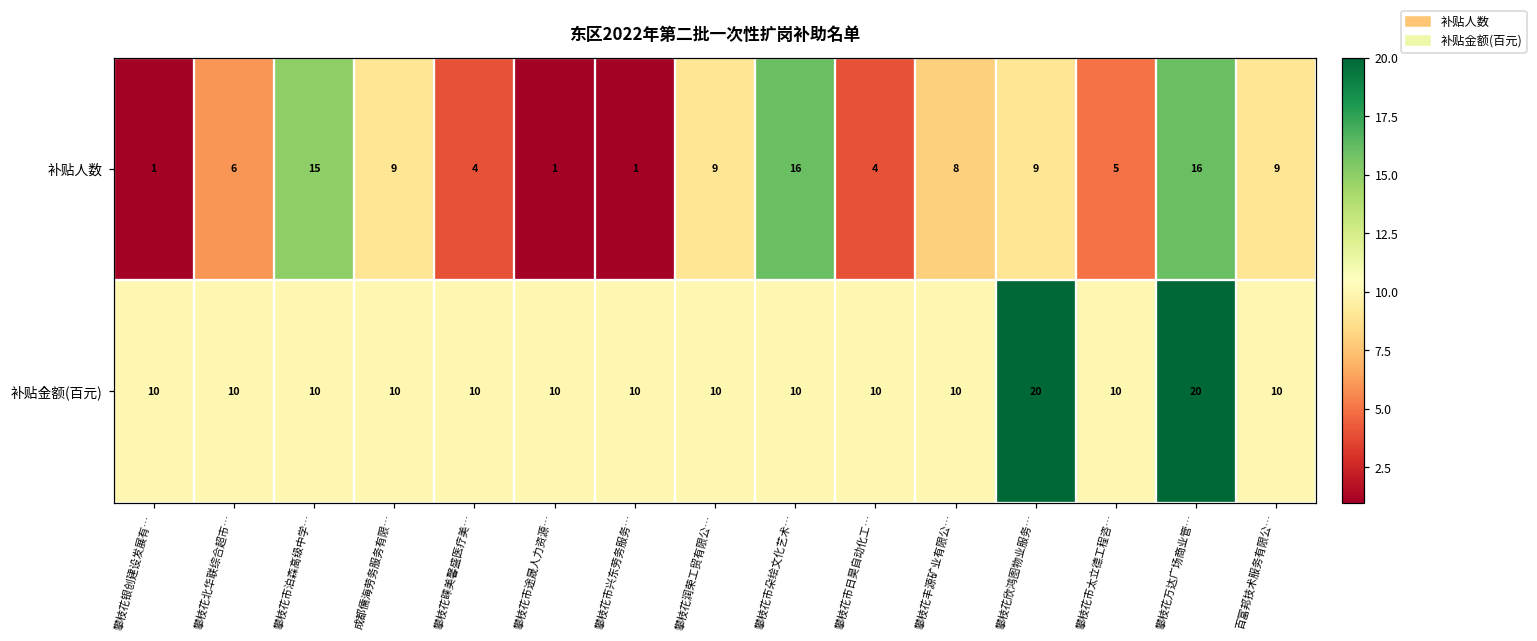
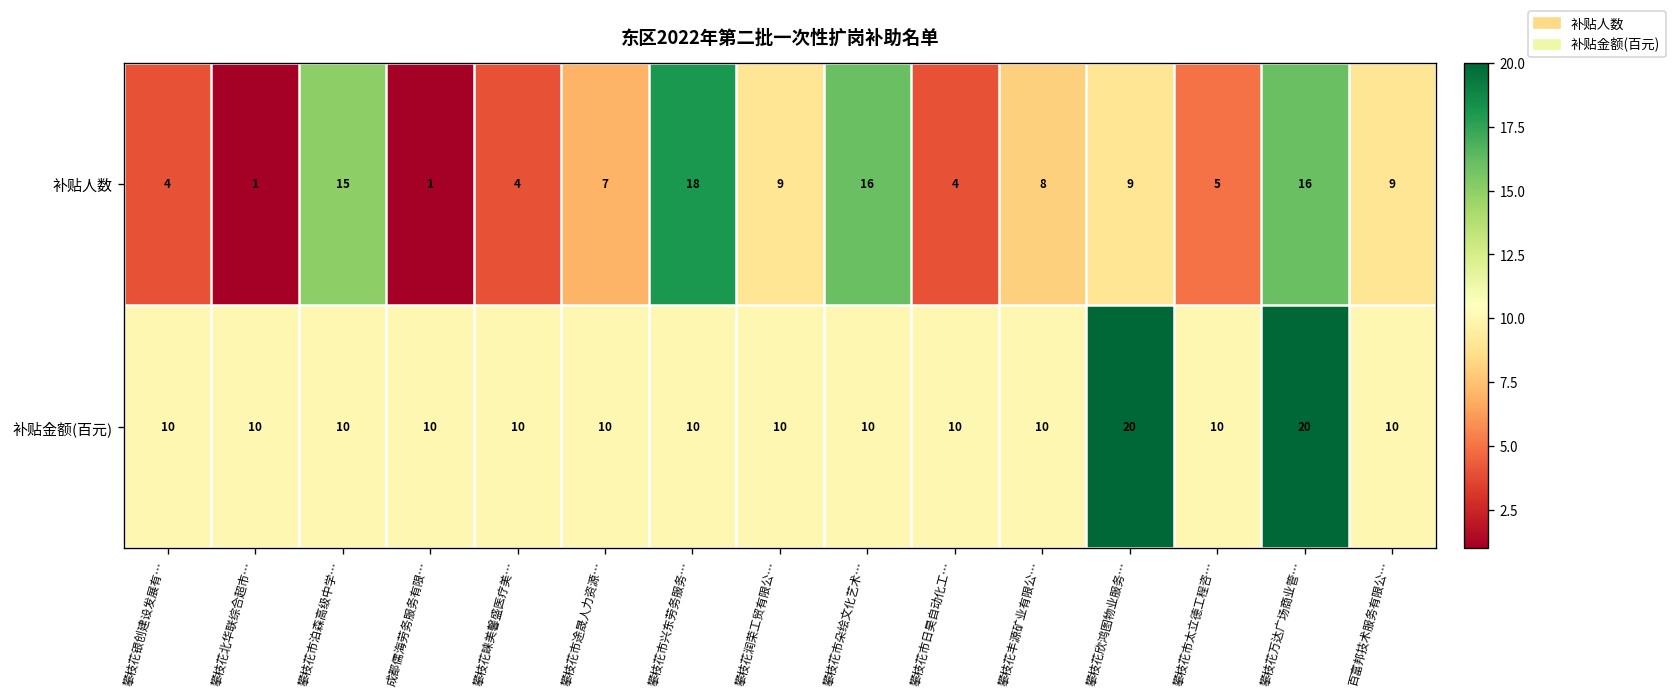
补贴人数, 攀枝花银创建设发展有…: 1 -> 4
补贴人数, 攀枝花北华联综合超市…: 6 -> 1
补贴人数, 成都儒海劳务服务有限…: 9 -> 1
补贴人数, 攀枝花市途晟人力资源…: 1 -> 7
补贴人数, 攀枝花市兴东劳务服务…: 1 -> 18
